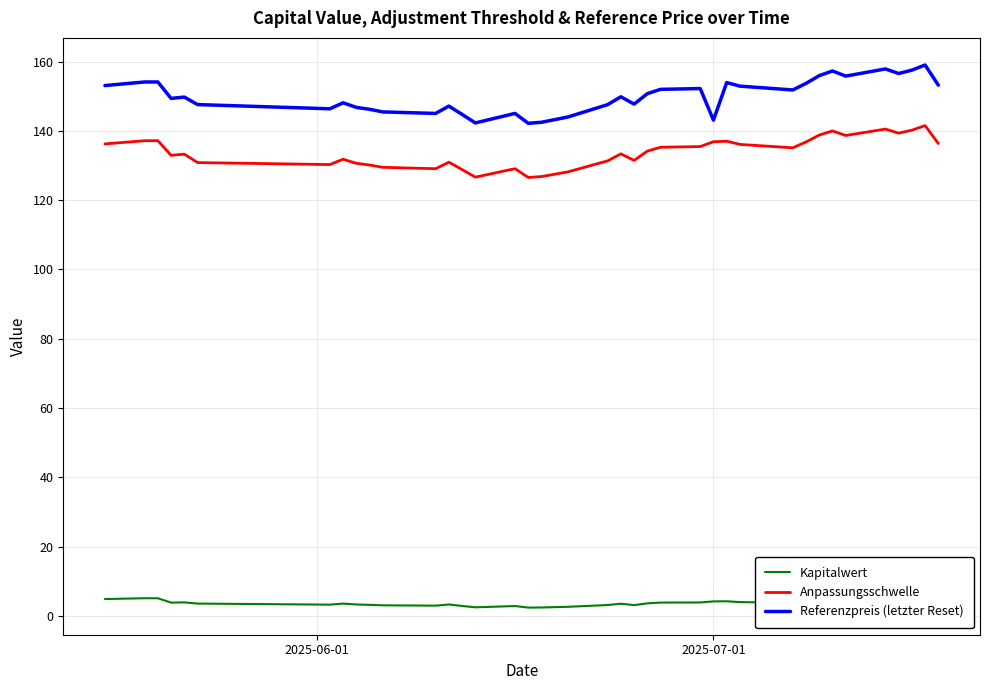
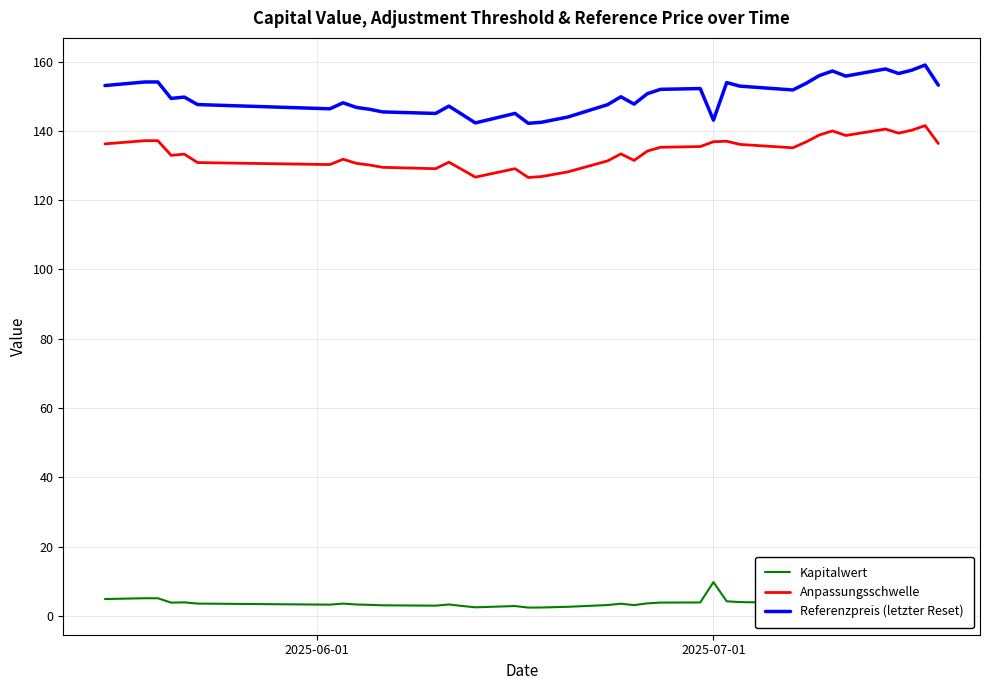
Kapitalwert, 2025-07-01: 4 -> 10
